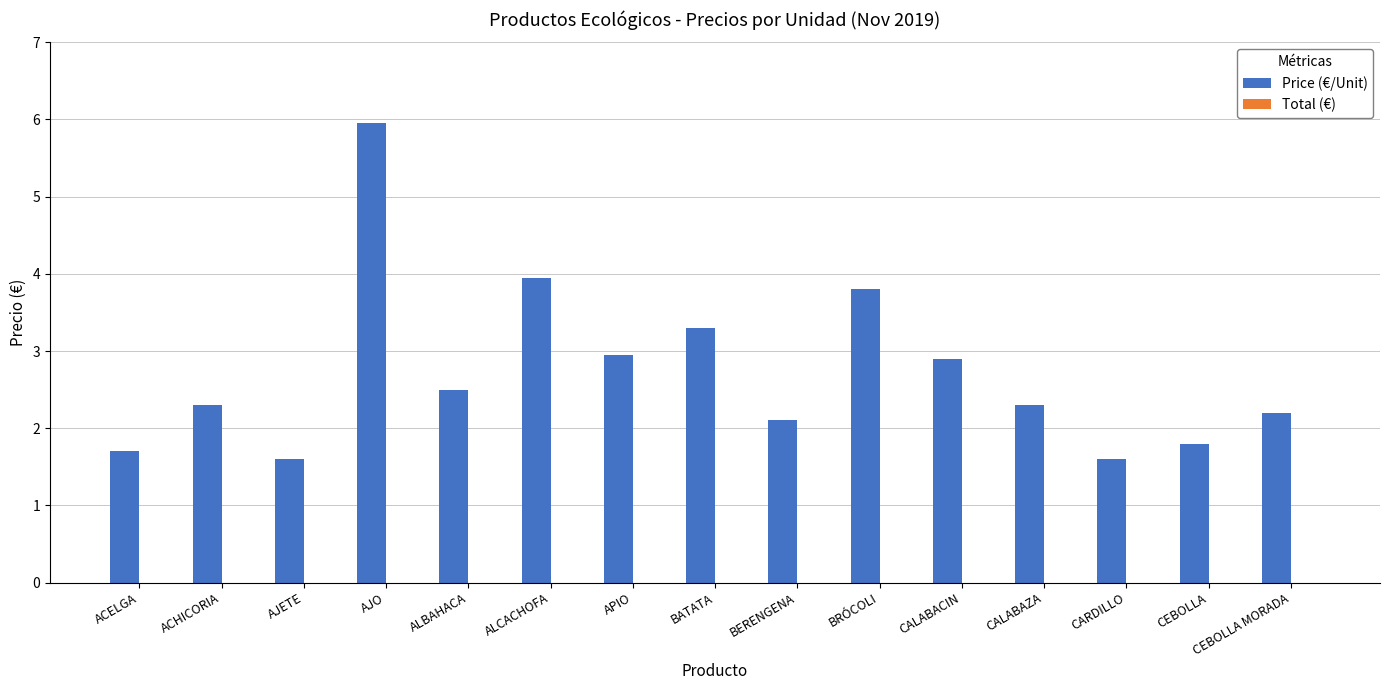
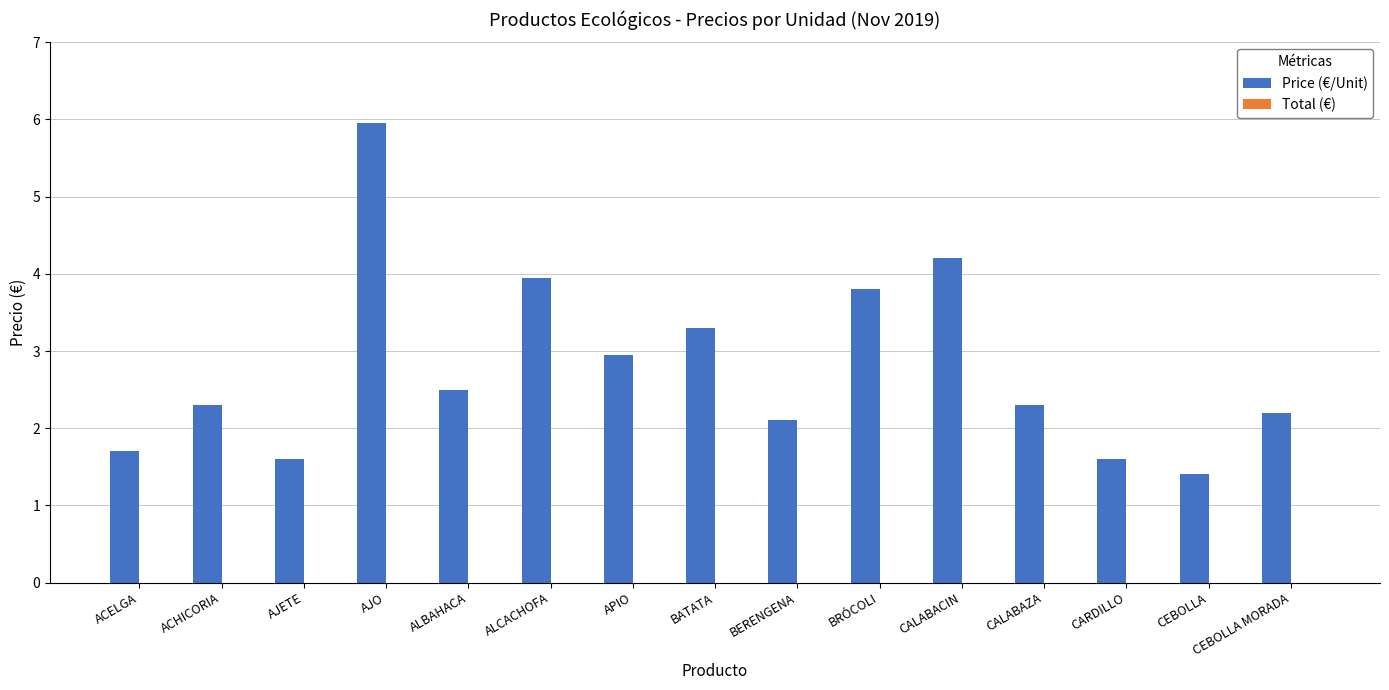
Price (€/Unit), CALABACIN: 2.9 -> 4.2
Price (€/Unit), CEBOLLA: 1.8 -> 1.4
